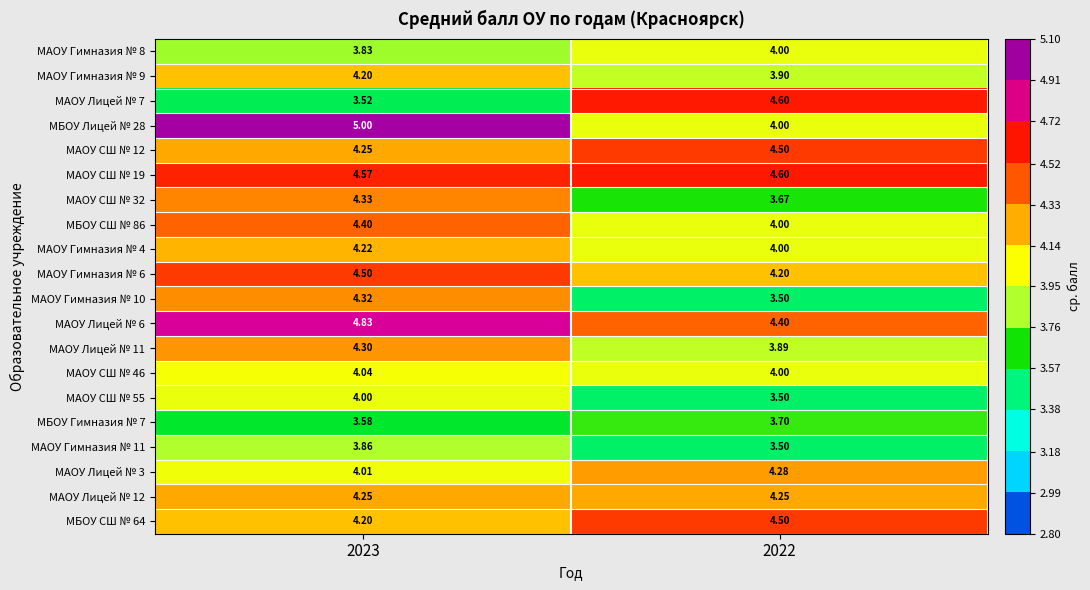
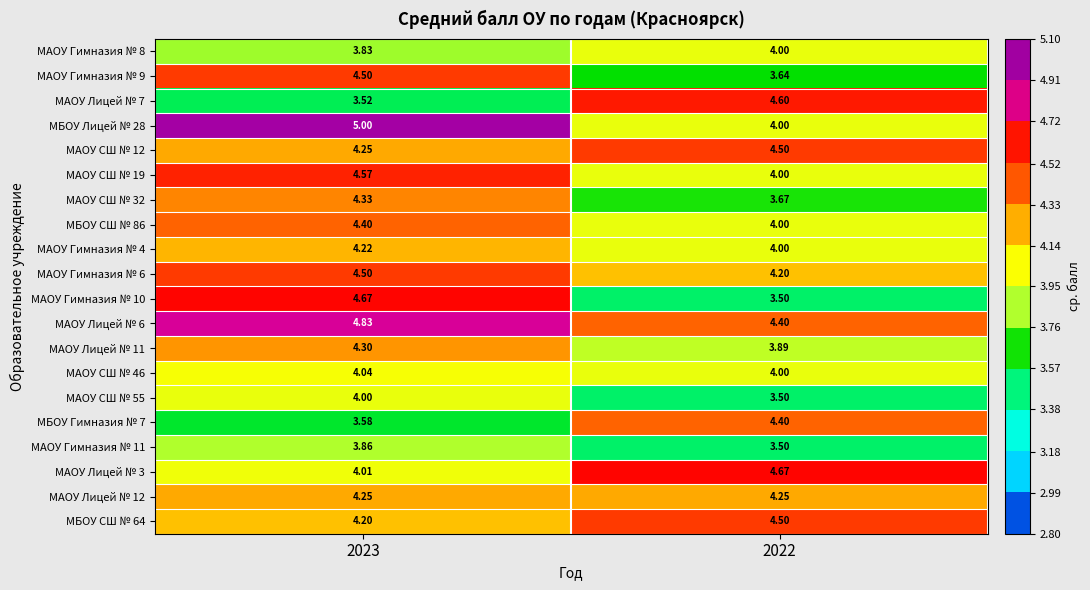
МАОУ Гимназия № 9, 2023: 4.20 -> 4.50
МАОУ Гимназия № 9, 2022: 3.90 -> 3.64
МАОУ СШ № 19, 2022: 4.60 -> 4.00
МАОУ Гимназия № 10, 2023: 4.32 -> 4.67
МБОУ Гимназия № 7, 2022: 3.70 -> 4.40
МАОУ Лицей № 3, 2022: 4.28 -> 4.67
